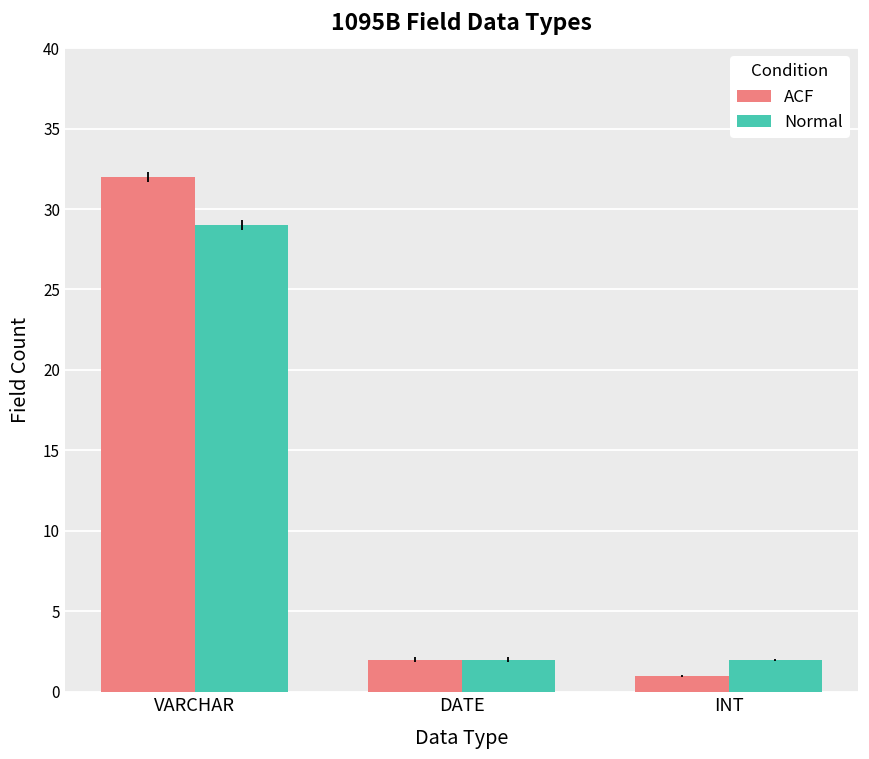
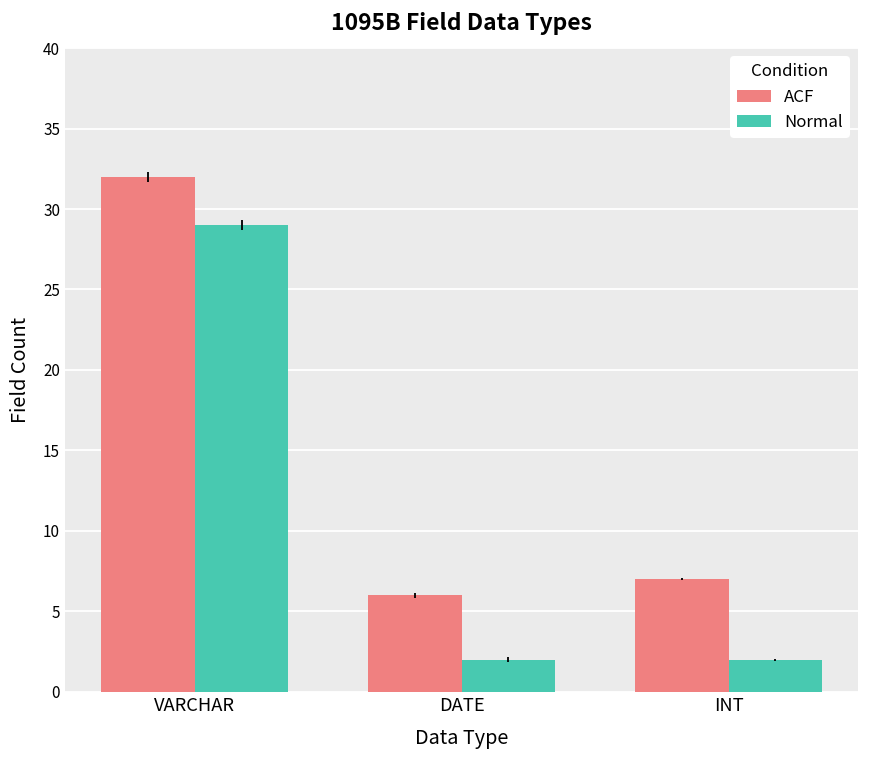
ACF, DATE: 2 -> 6
ACF, INT: 1 -> 7
